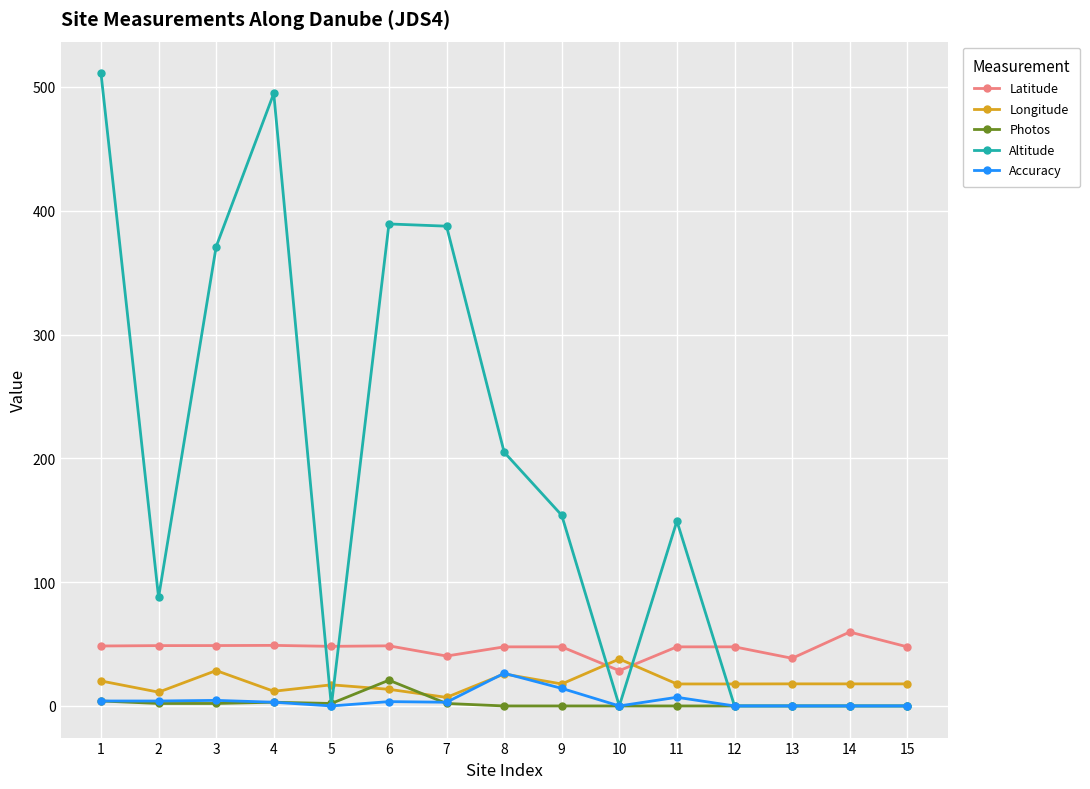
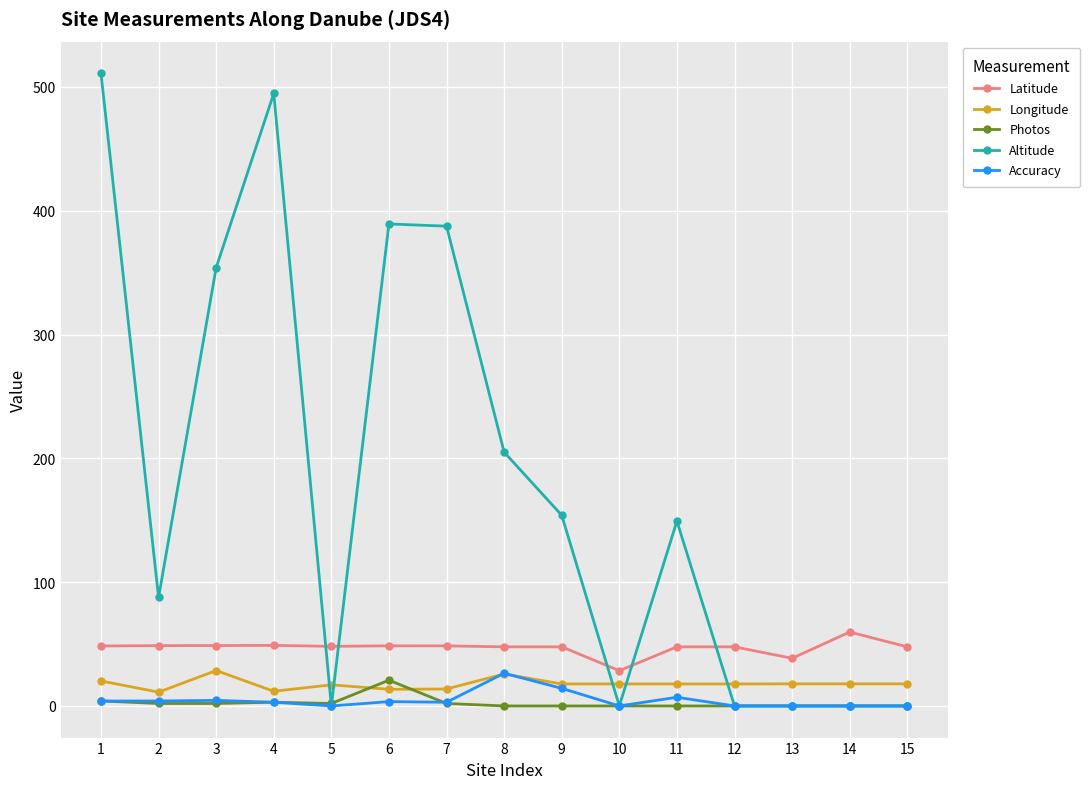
Altitude, 3: 371 -> 354
Latitude, 7: 40 -> 49
Longitude, 7: 7 -> 14
Longitude, 10: 38 -> 18
